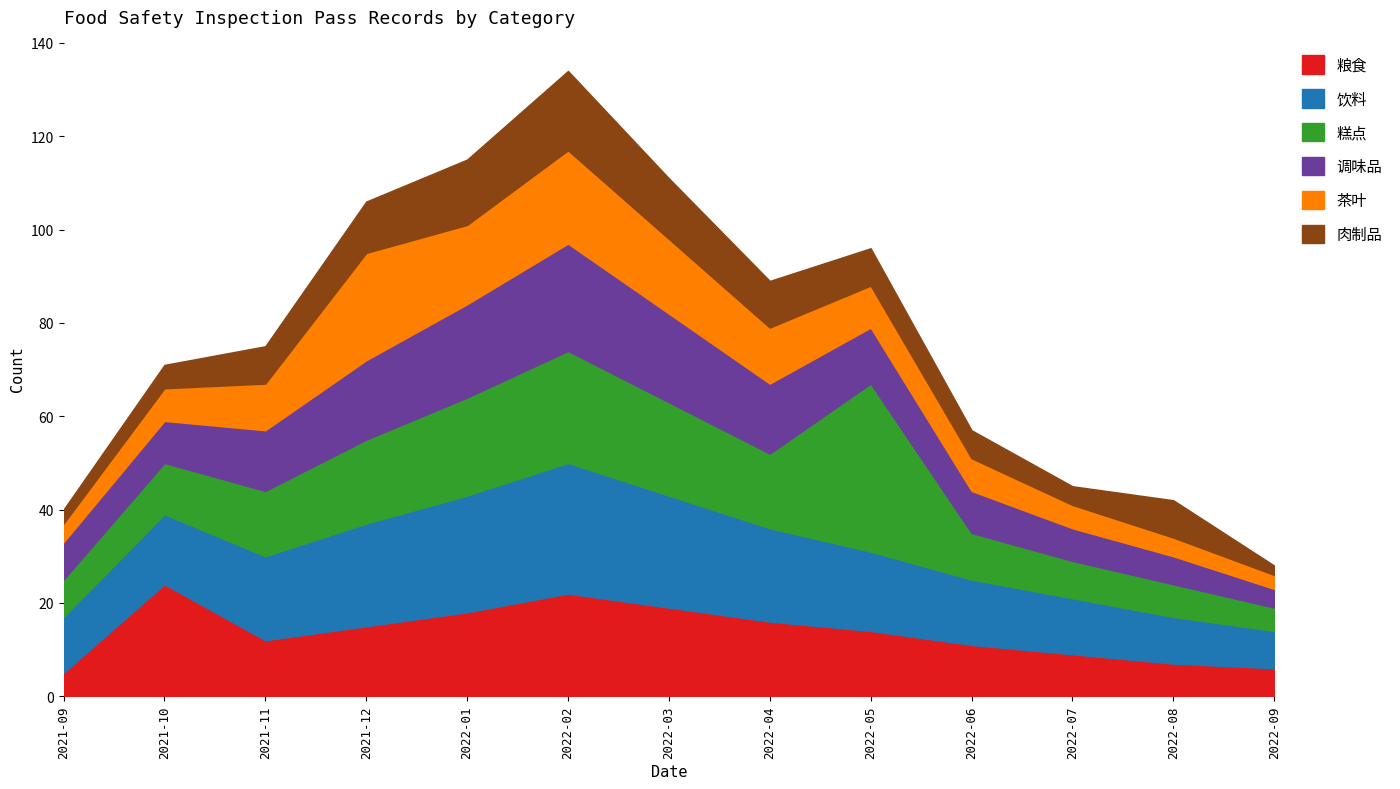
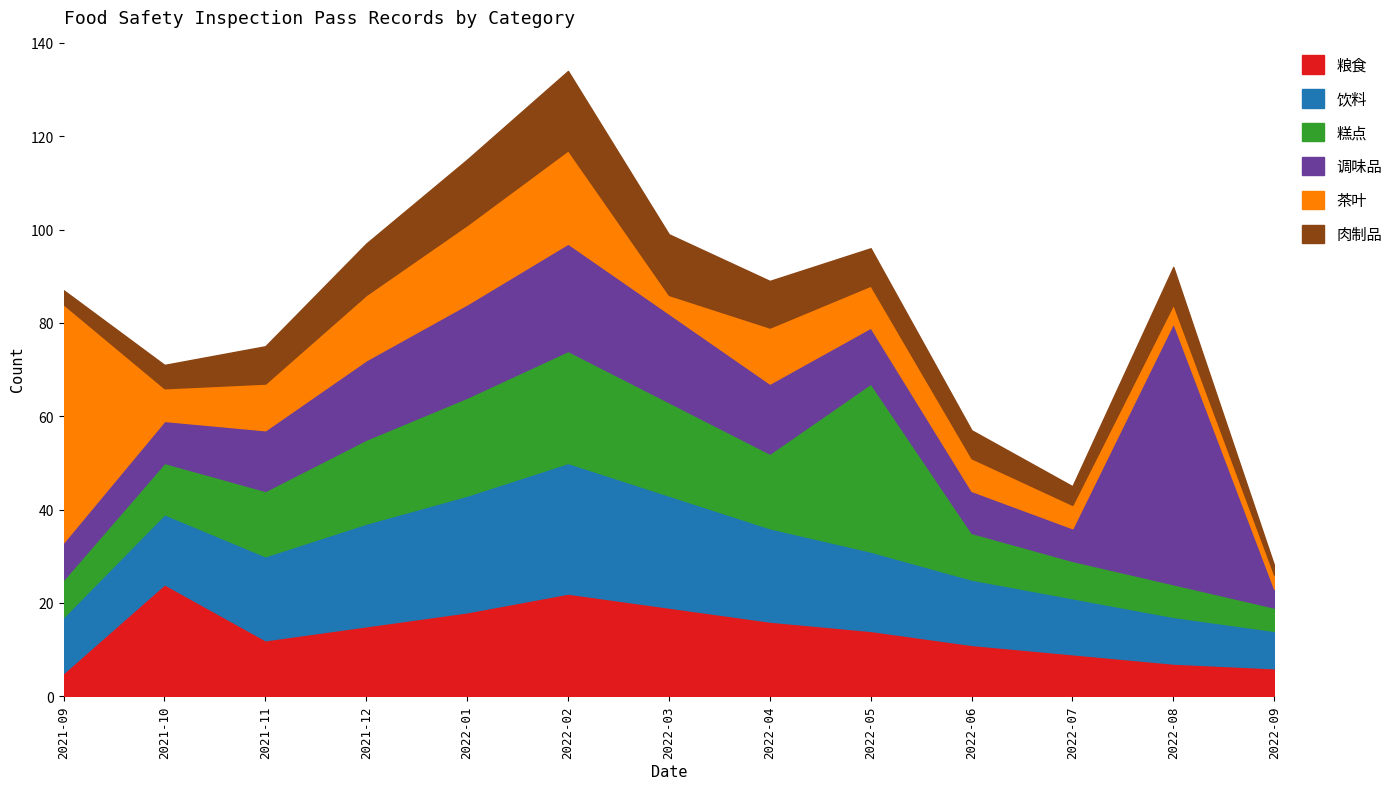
茶叶, 2021-09: 4 -> 51
茶叶, 2021-12: 23 -> 14
茶叶, 2022-03: 16 -> 4
调味品, 2022-08: 6 -> 56
